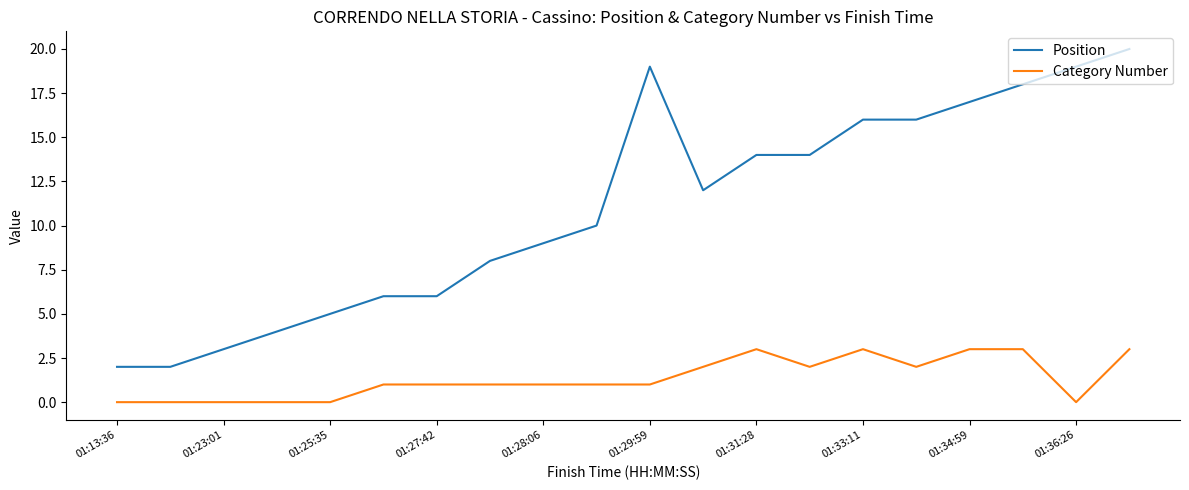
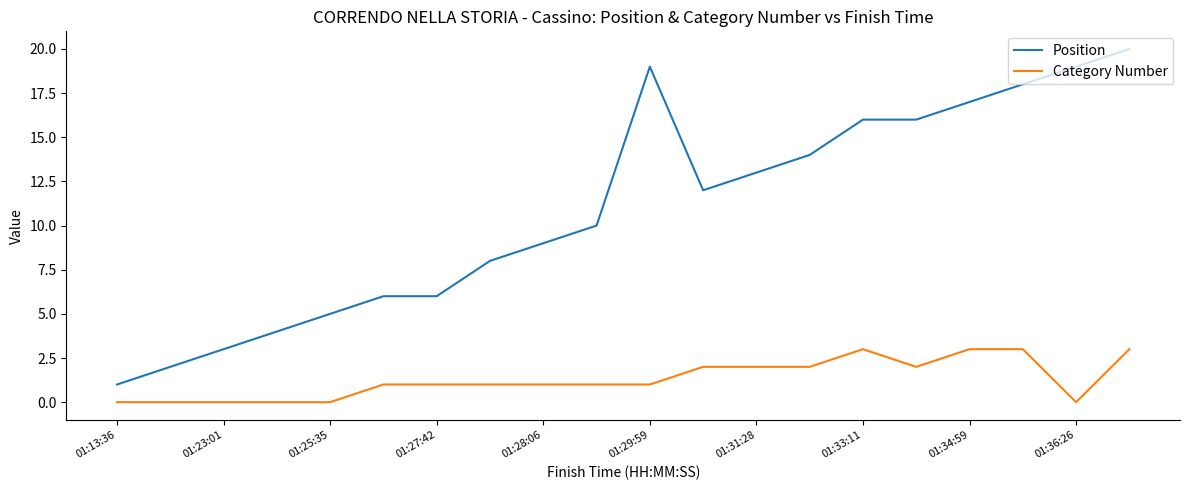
Position, 01:13:36: 2 -> 1
Position, 01:31:28: 14 -> 13
Category Number, 01:31:28: 3 -> 2
